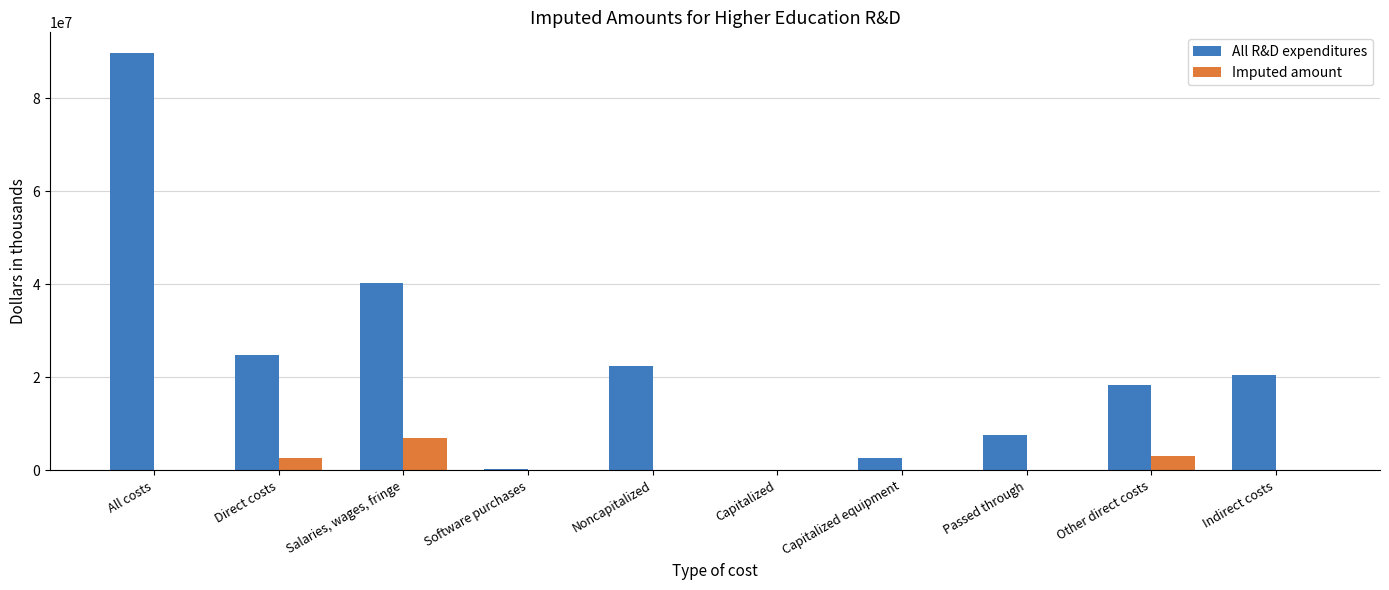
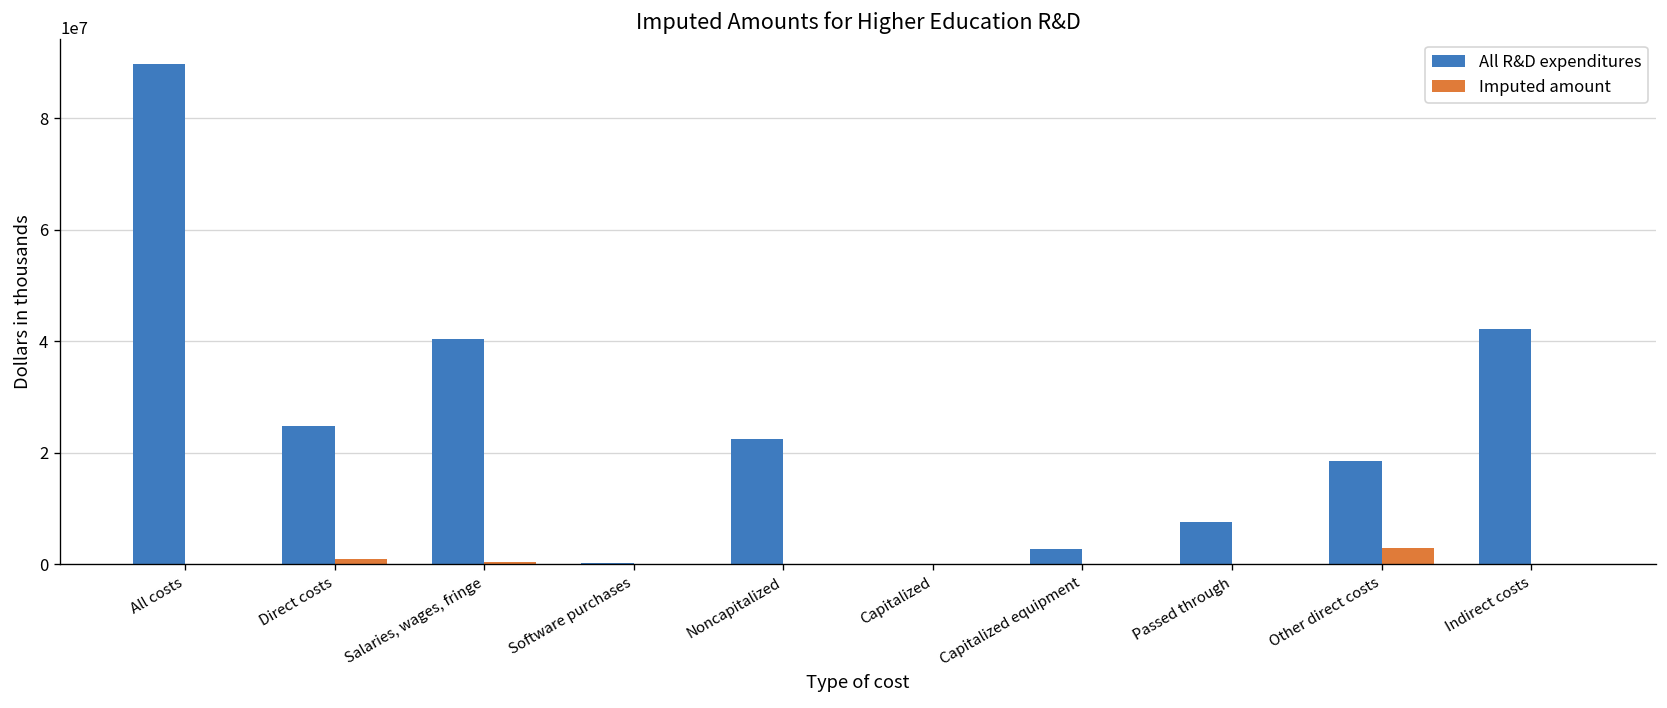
Imputed amount, Direct costs: 3000000 -> 1000000
Imputed amount, Salaries, wages, fringe: 7000000 -> 0
All R&D expenditures, Indirect costs: 21000000 -> 42000000
